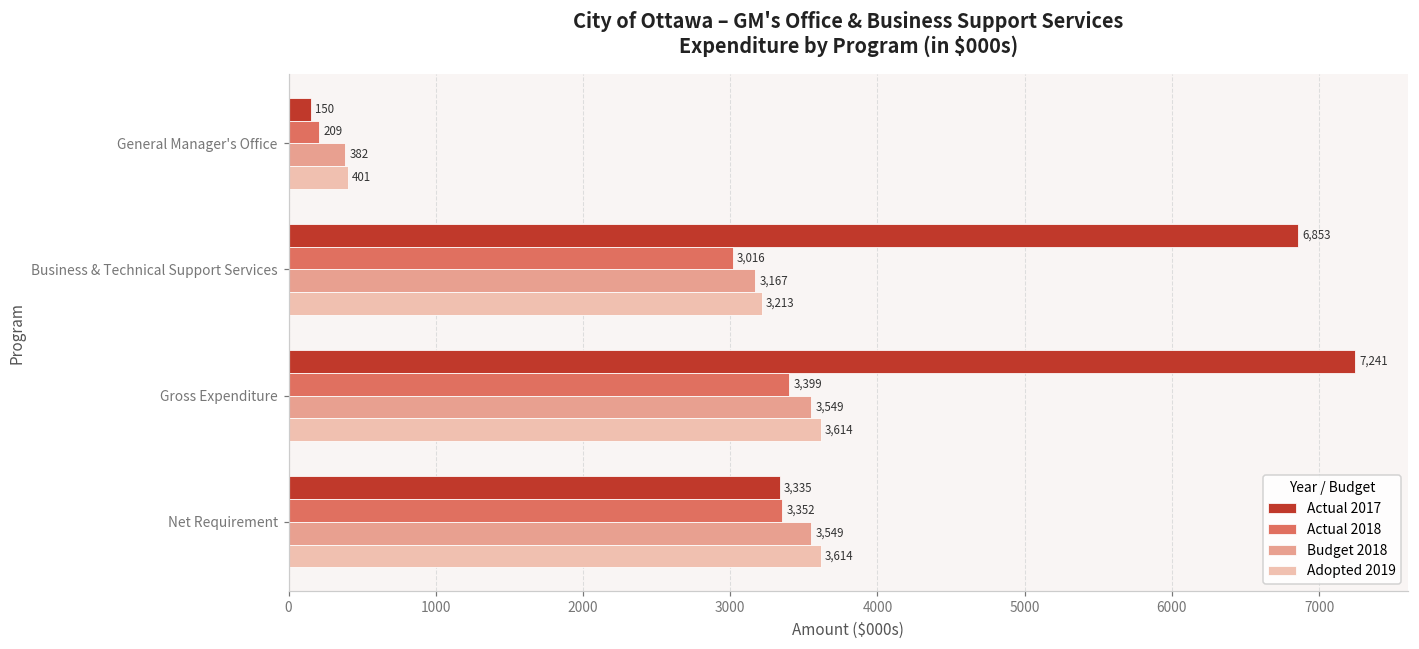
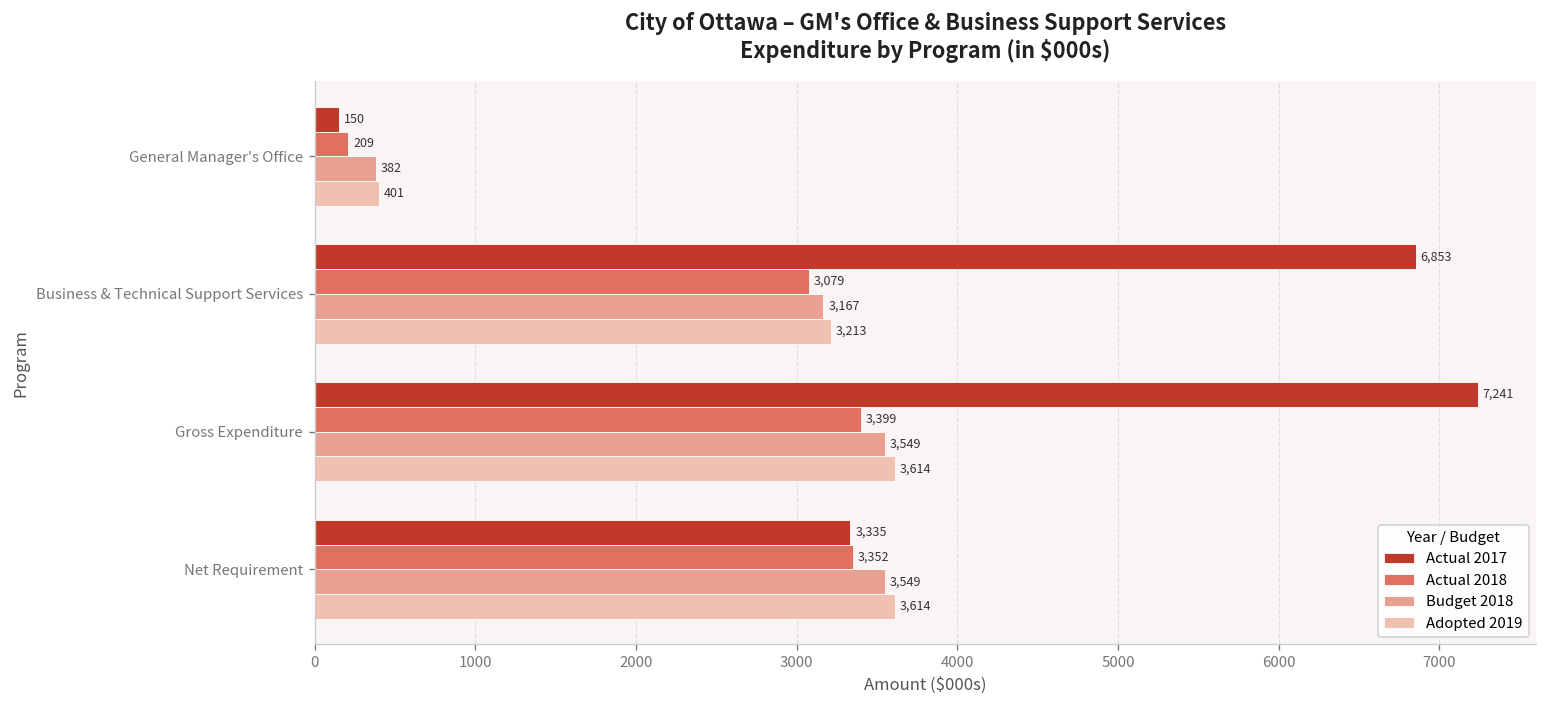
Actual 2018, Business & Technical Support Services: 3,016 -> 3,079
